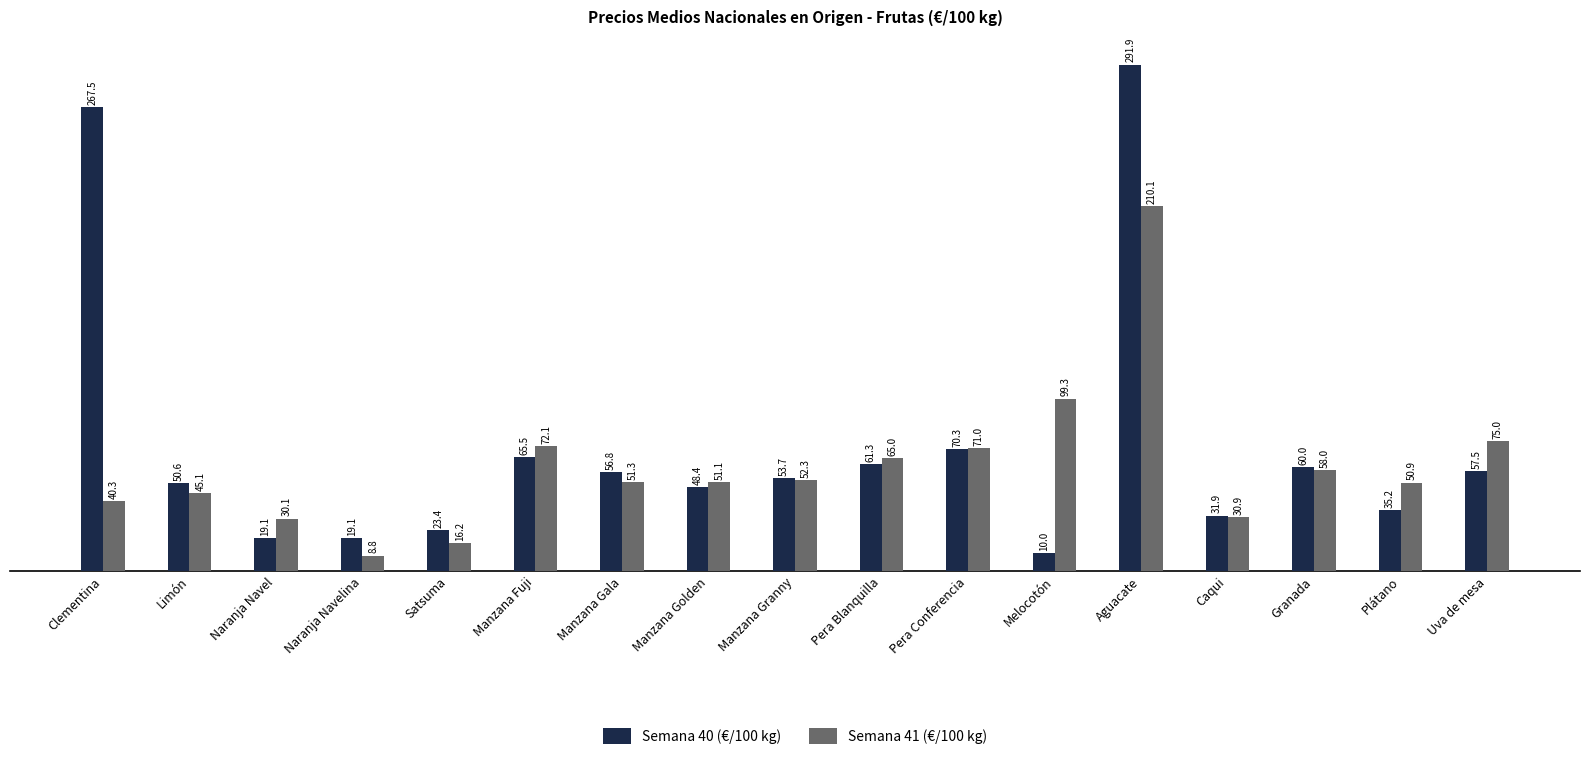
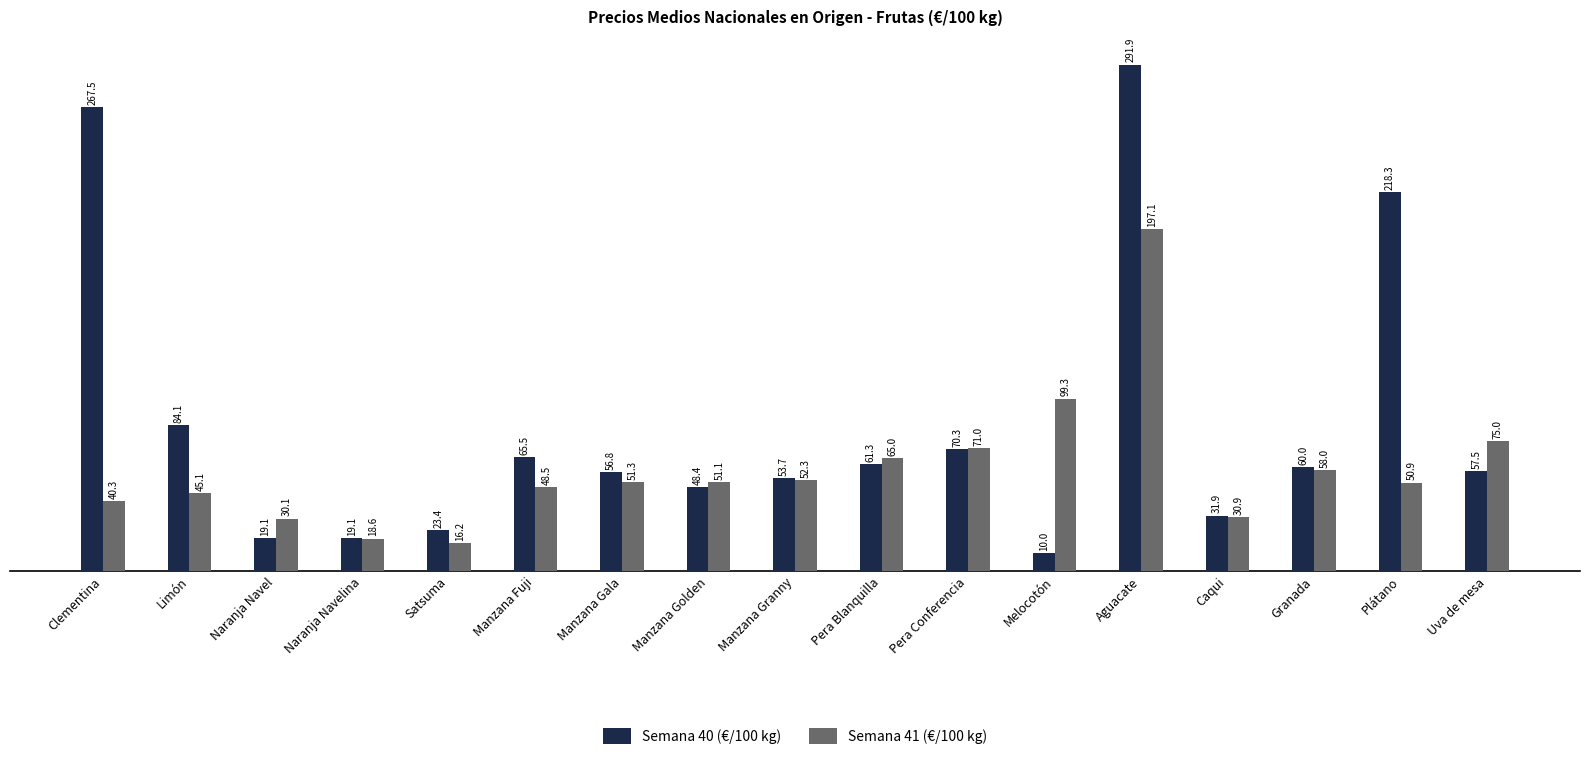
Semana 40 (€/100 kg), Limón: 50.6 -> 84.1
Semana 41 (€/100 kg), Naranja Navelina: 8.8 -> 18.6
Semana 41 (€/100 kg), Manzana Fuji: 72.1 -> 48.5
Semana 41 (€/100 kg), Aguacate: 210.1 -> 197.1
Semana 40 (€/100 kg), Plátano: 35.2 -> 218.3
